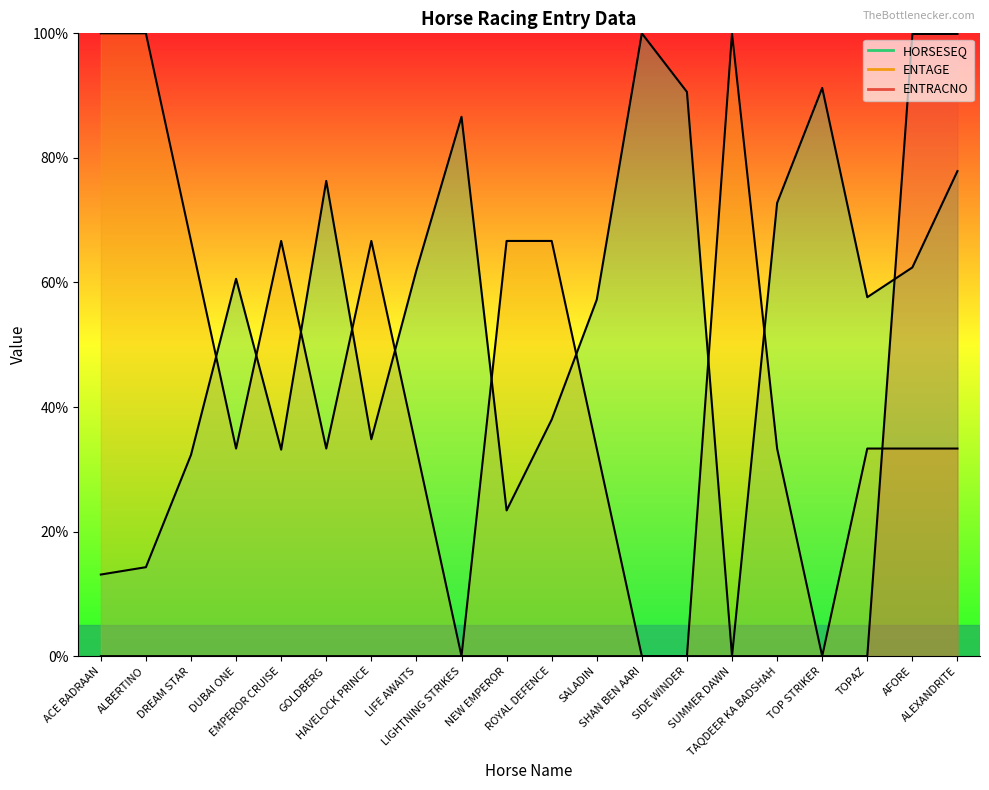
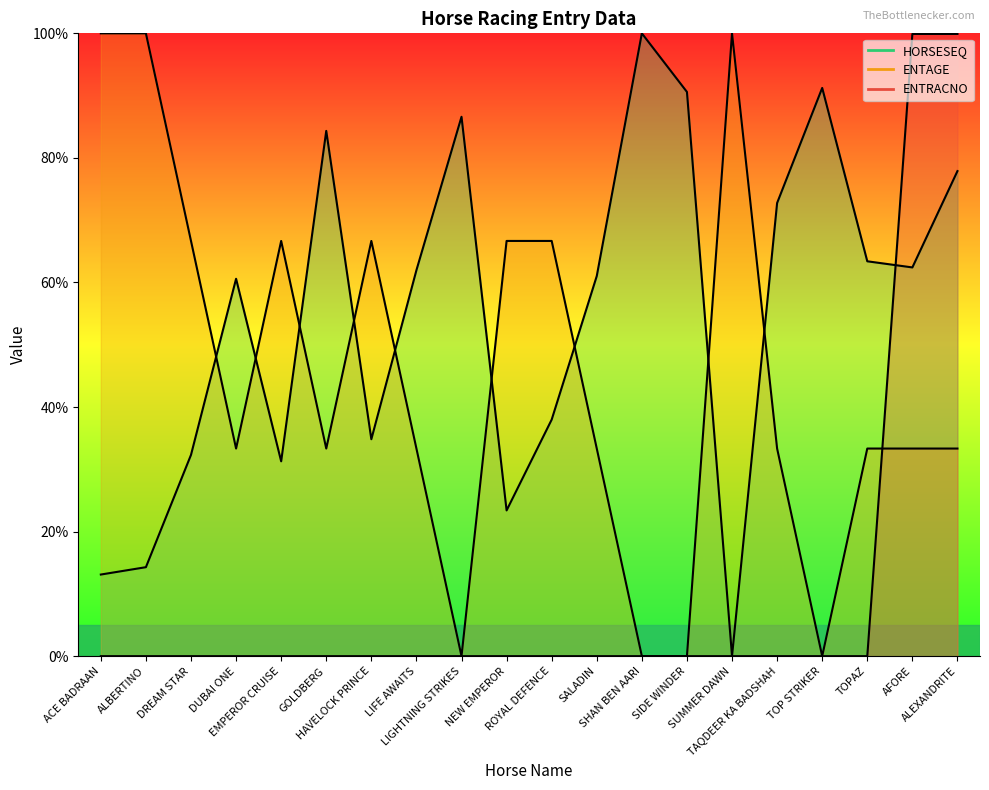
HORSESEQ, EMPEROR CRUISE: 33% -> 31%
HORSESEQ, GOLDBERG: 76% -> 84%
HORSESEQ, SALADIN: 57% -> 61%
HORSESEQ, TOPAZ: 58% -> 63%
